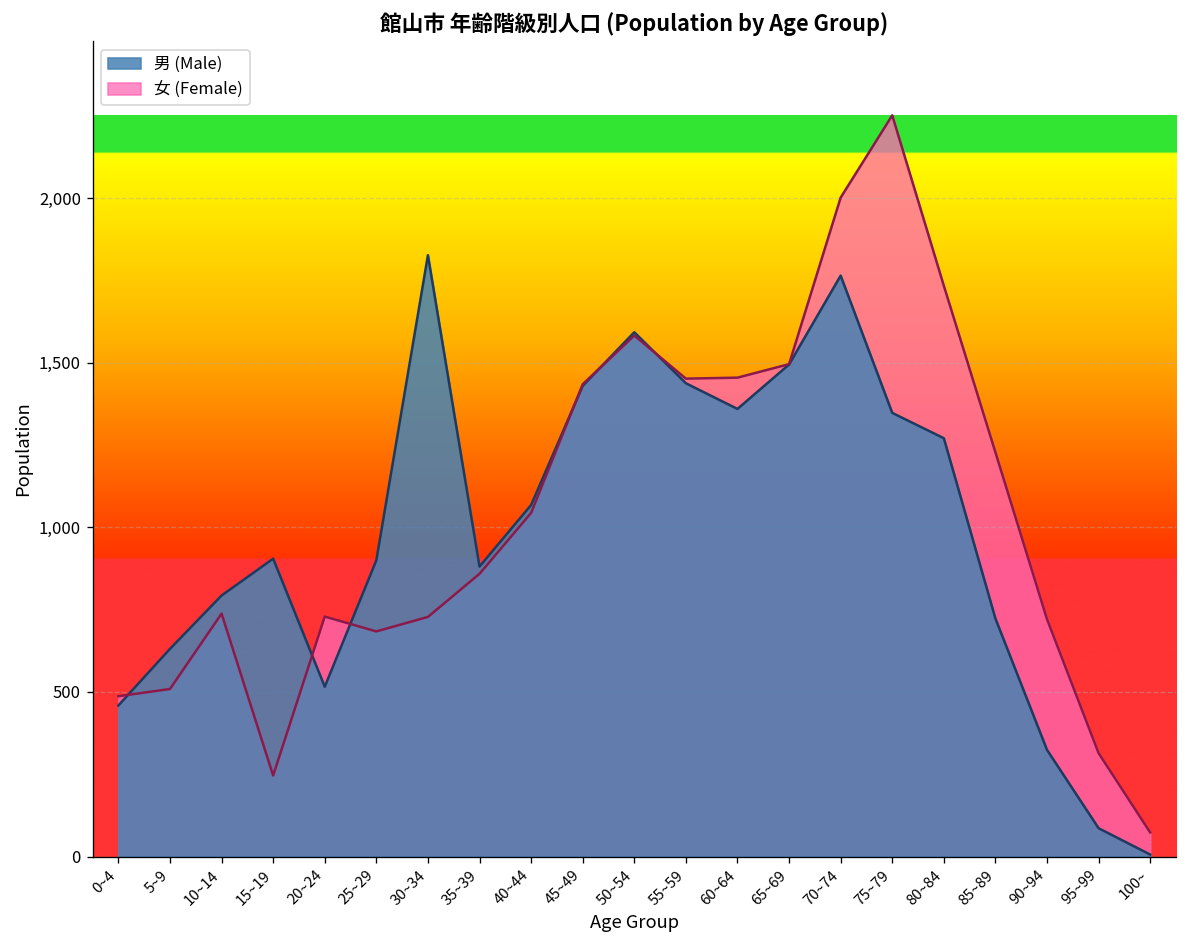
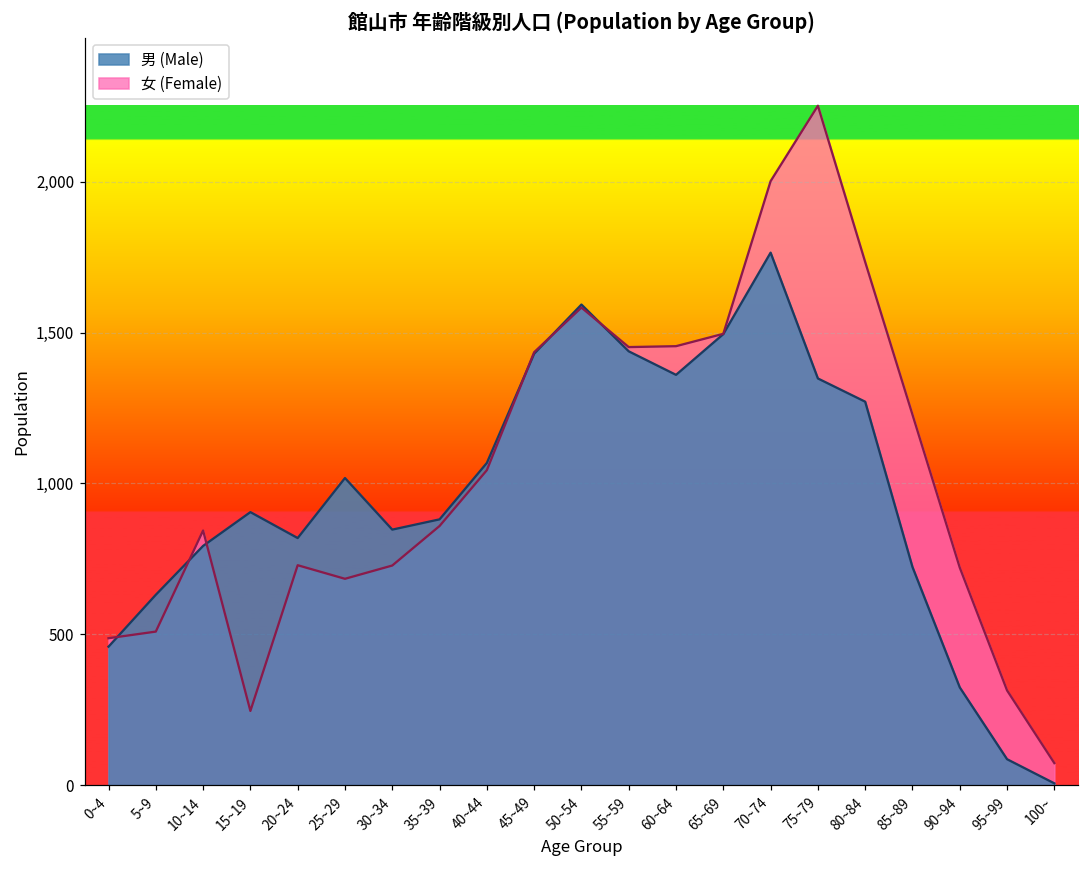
女 (Female), 10~14: 740 -> 840
男 (Male), 20~24: 520 -> 820
男 (Male), 25~29: 900 -> 1,020
男 (Male), 30~34: 1,830 -> 850
